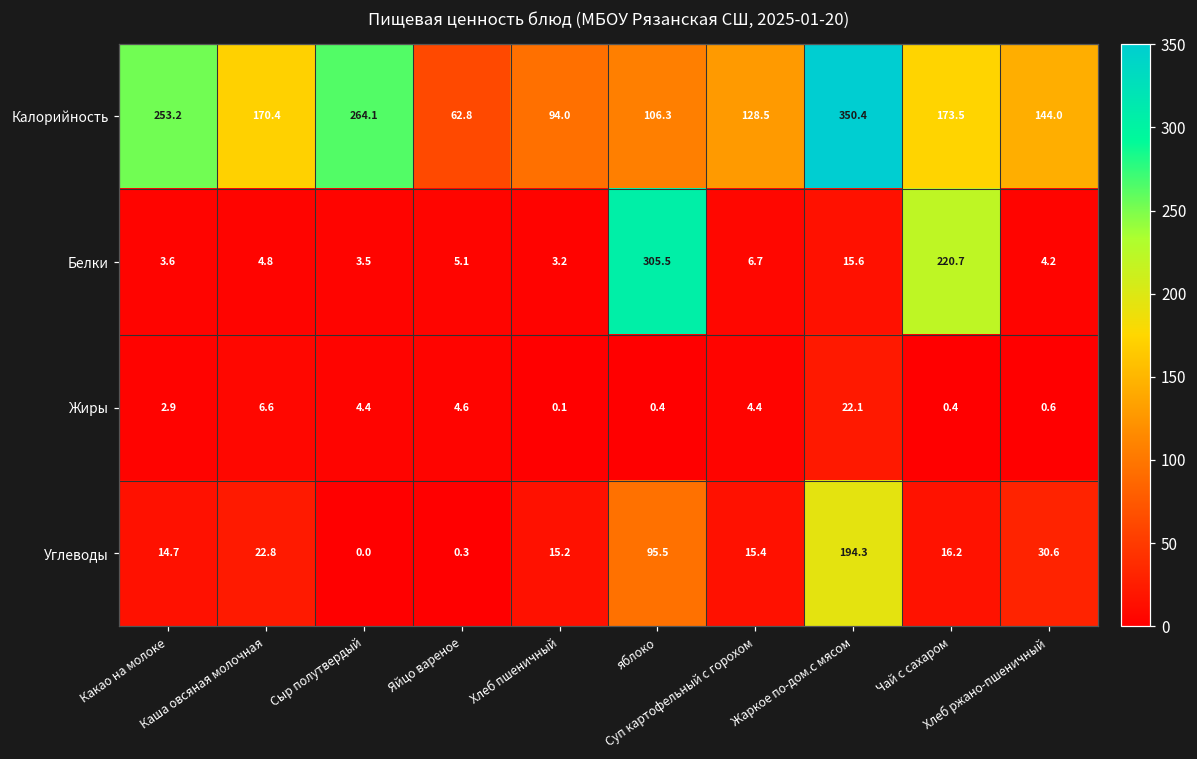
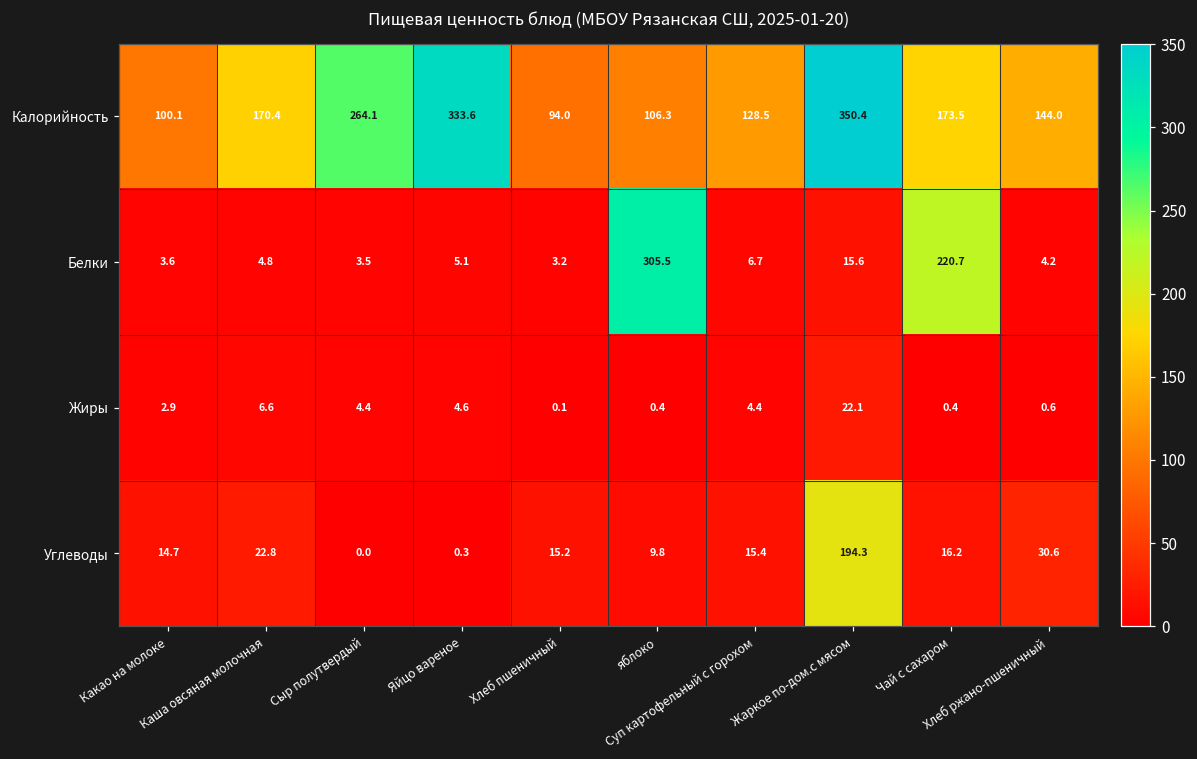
Калорийность, Какао на молоке: 253.2 -> 100.1
Калорийность, Яйцо вареное: 62.8 -> 333.6
Углеводы, яблоко: 95.5 -> 9.8
